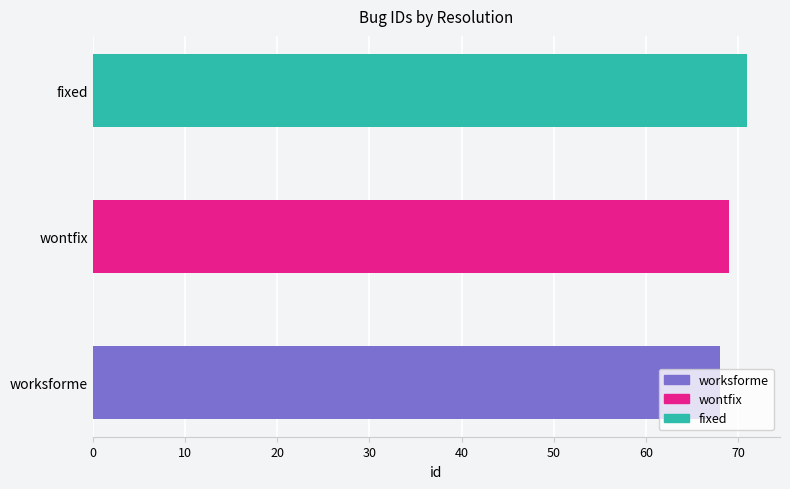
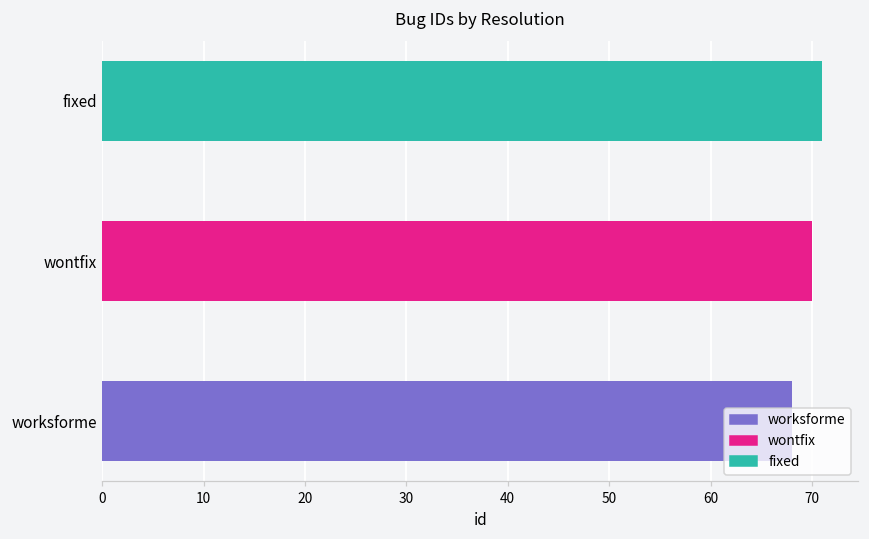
wontfix: 69 -> 70
